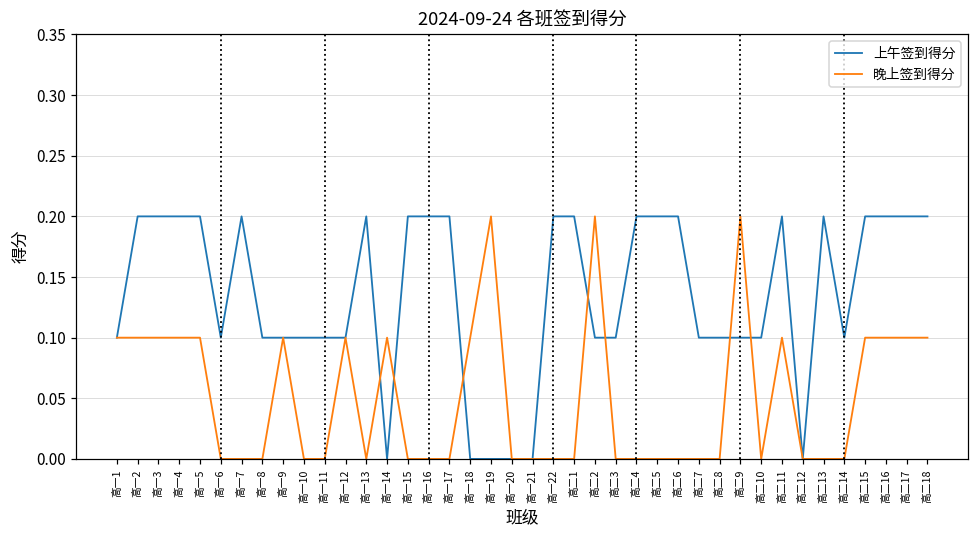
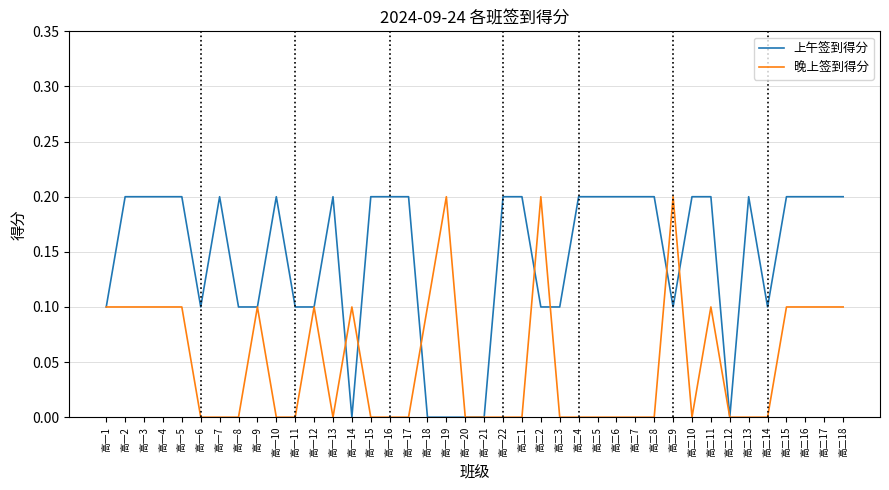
上午签到得分, 高一10: 0.1 -> 0.2
上午签到得分, 高二7: 0.1 -> 0.2
上午签到得分, 高二8: 0.1 -> 0.2
上午签到得分, 高二10: 0.1 -> 0.2
